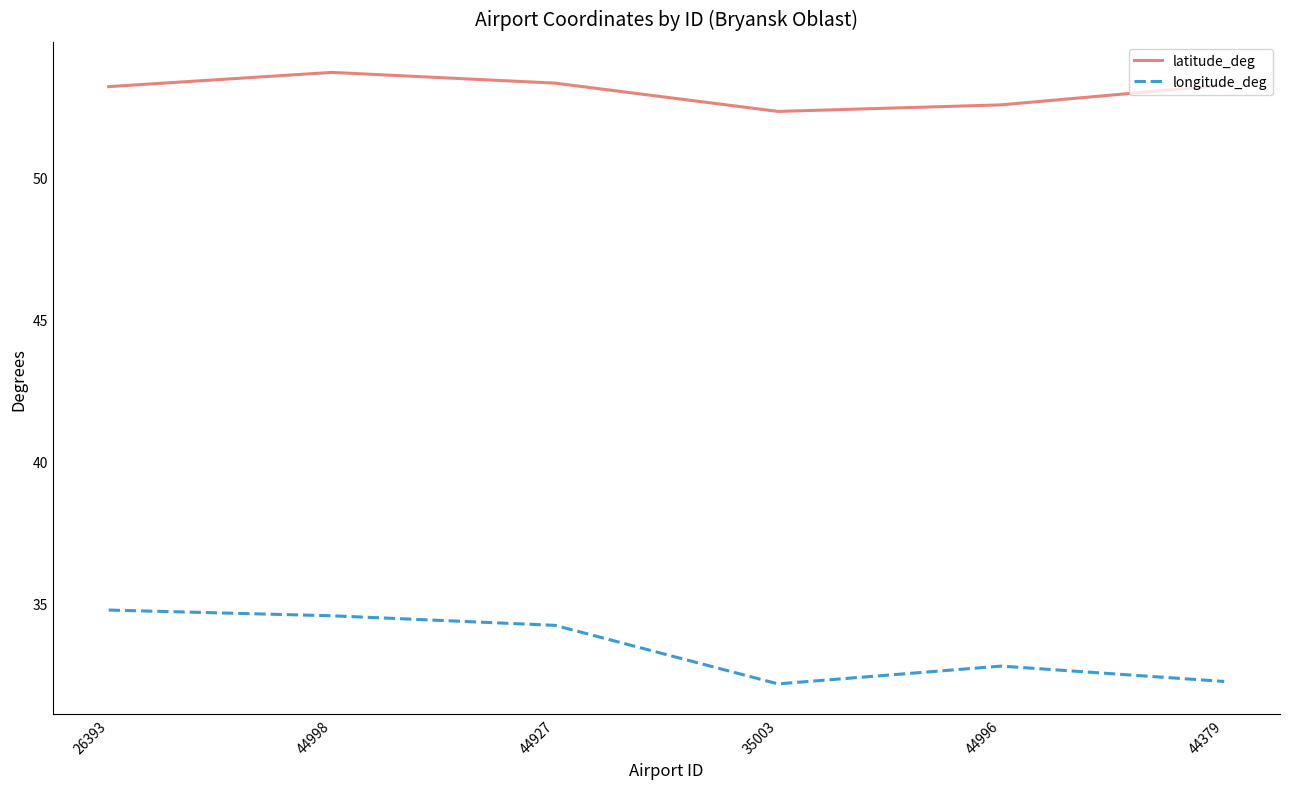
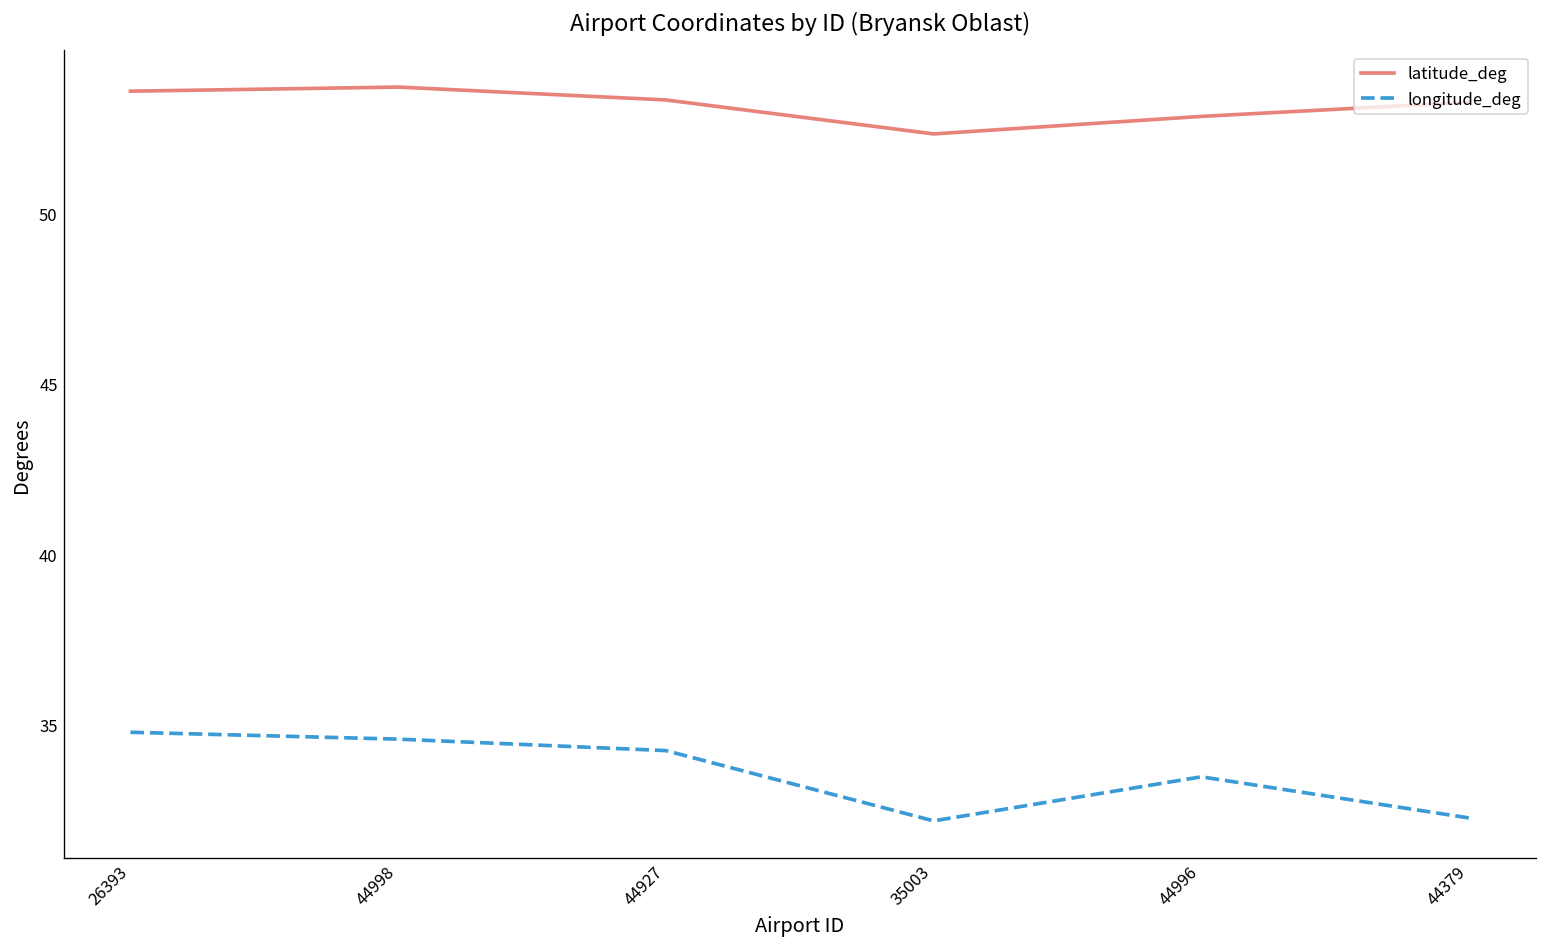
latitude_deg, 26393: 53.2 -> 53.6
latitude_deg, 44996: 52.6 -> 52.9
longitude_deg, 44996: 32.8 -> 33.5
